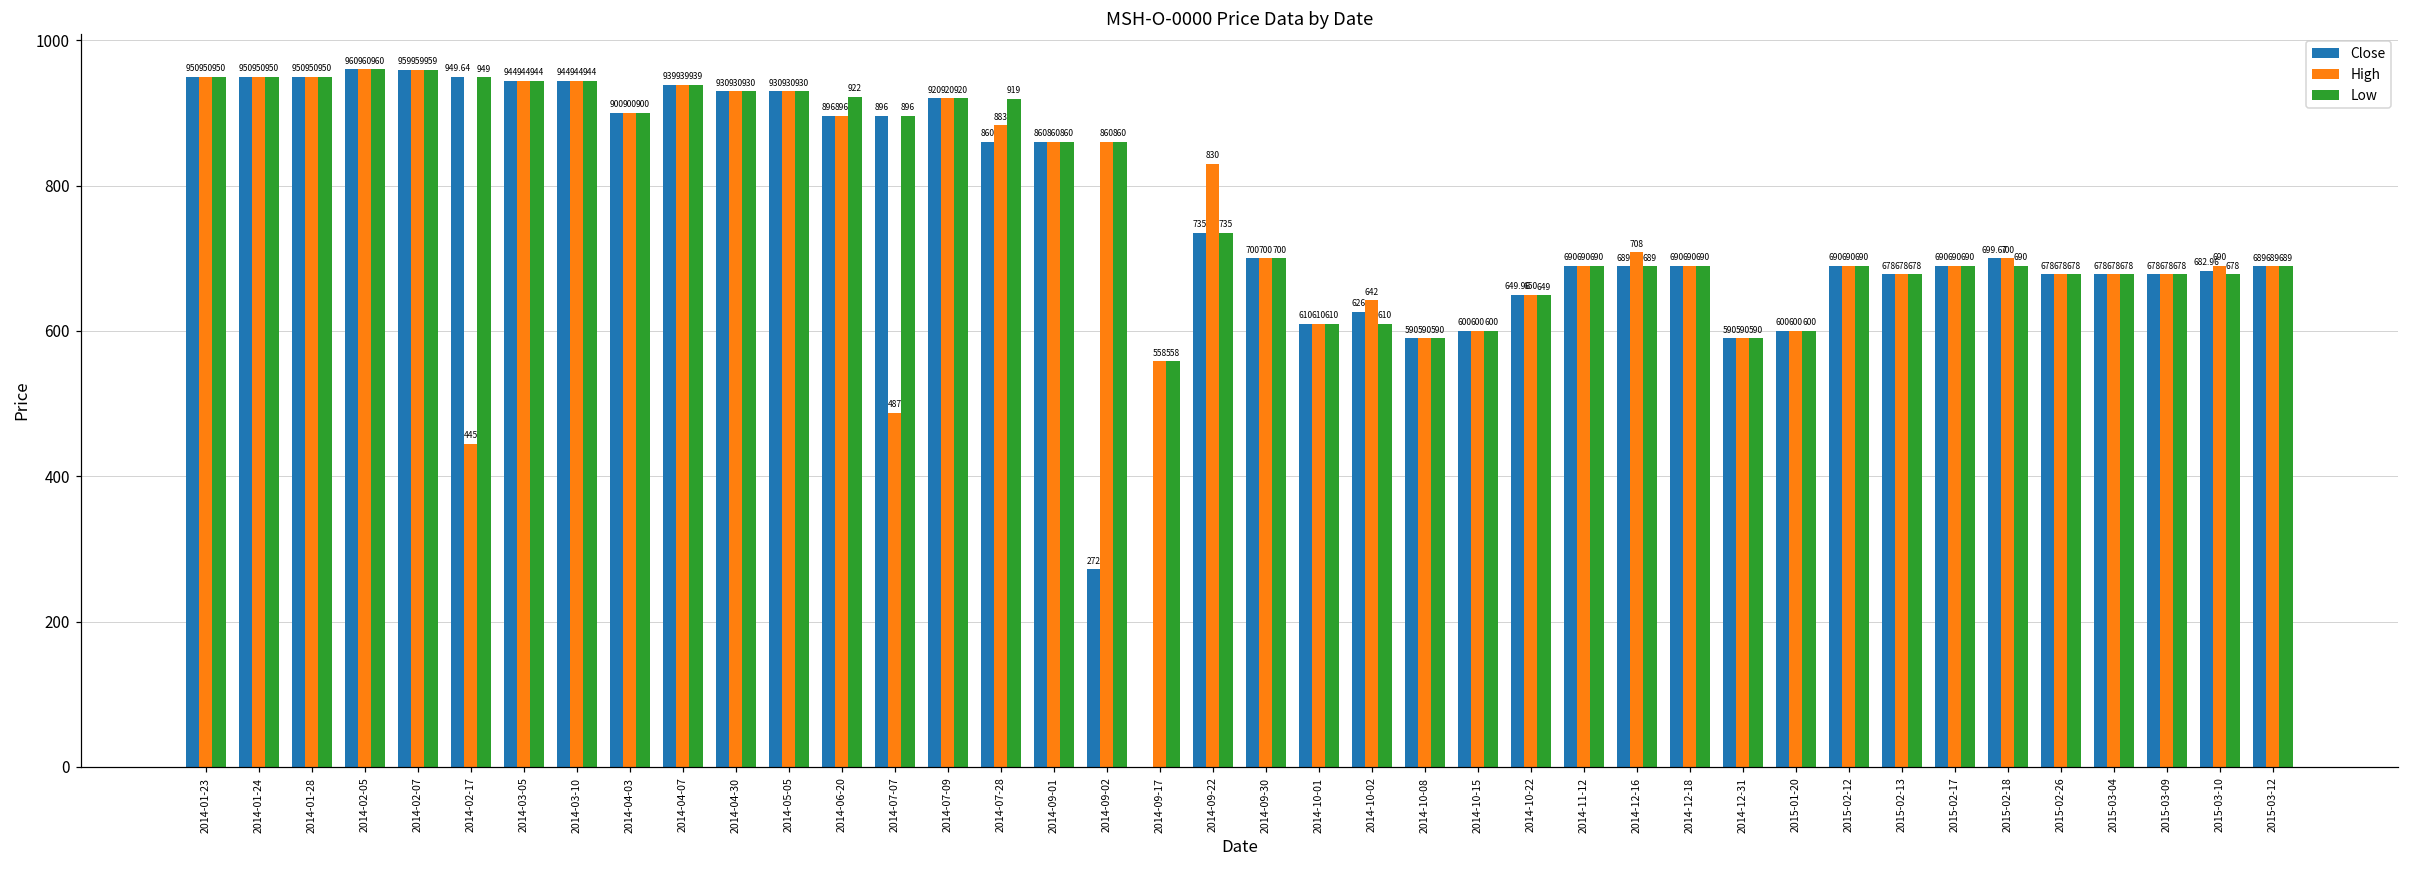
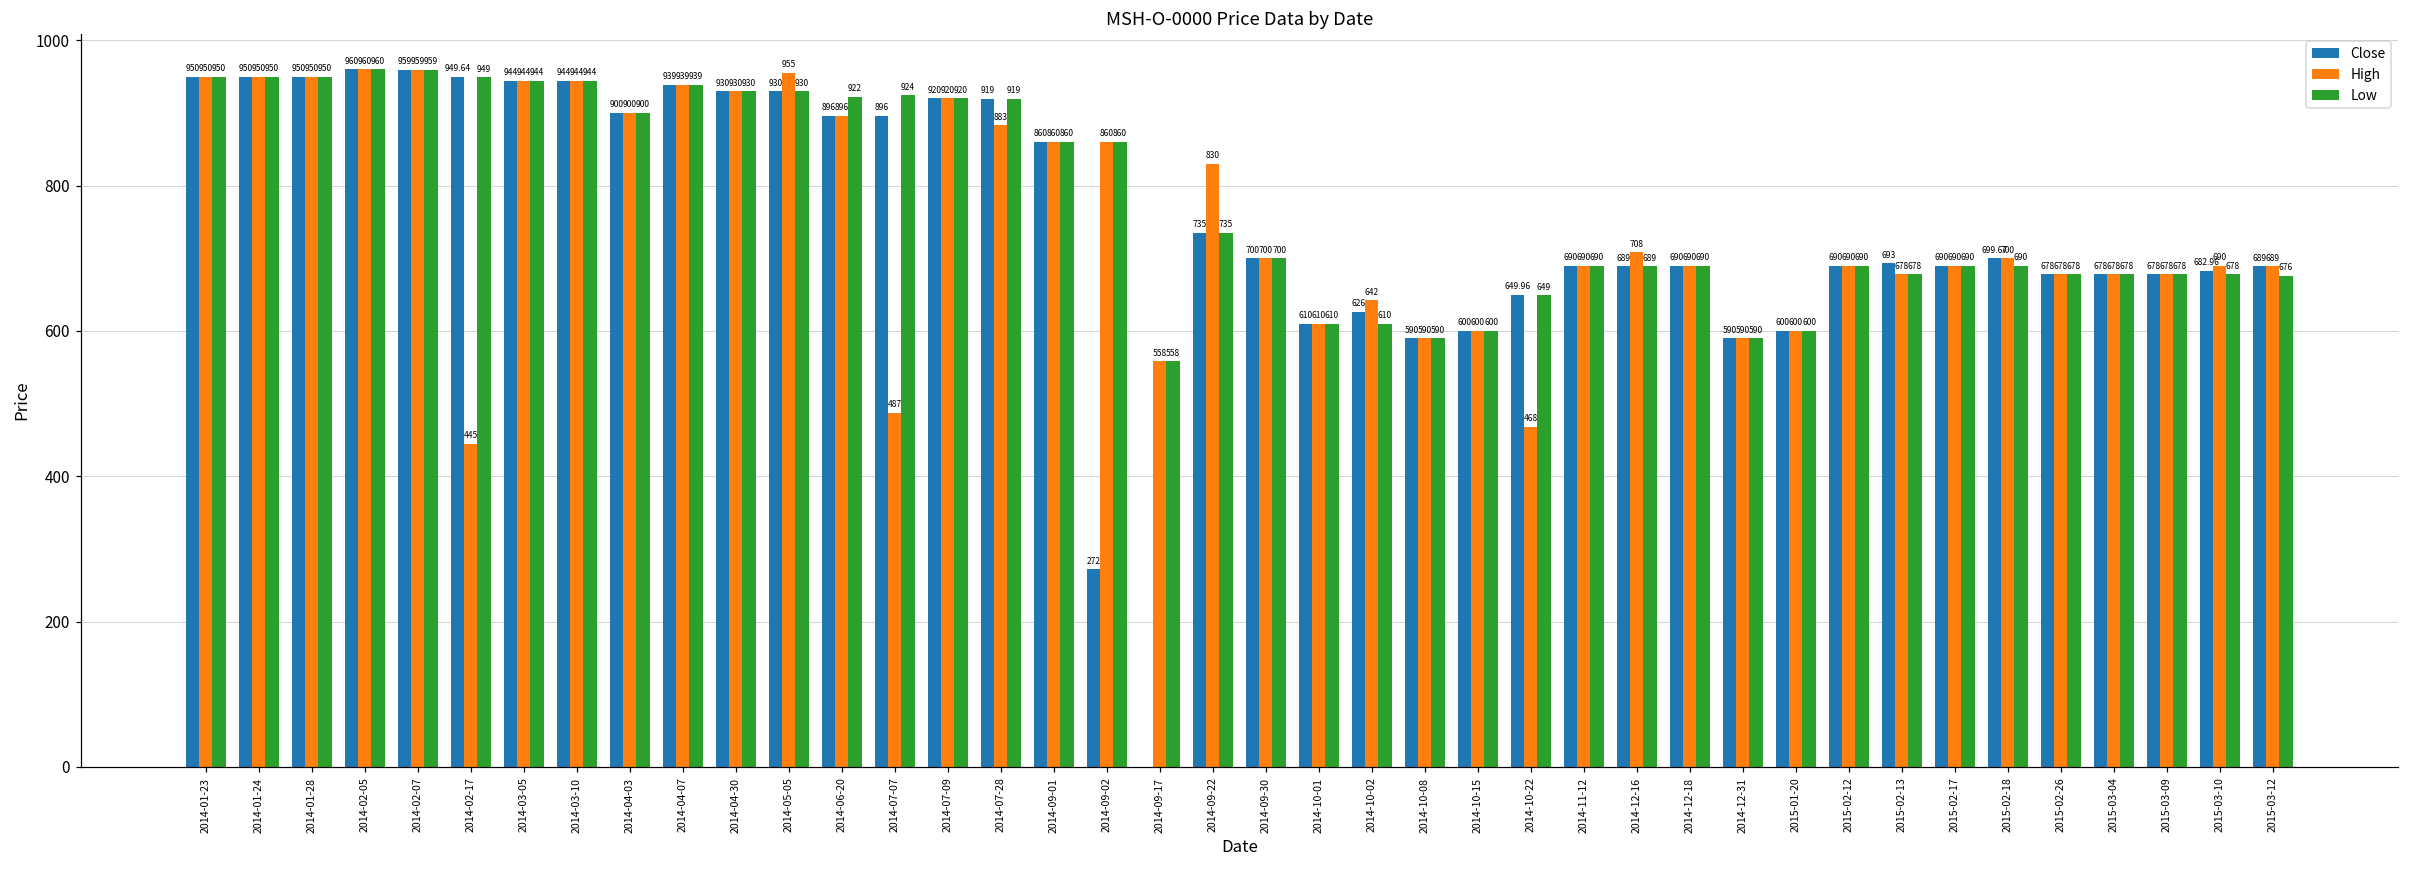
High, 2014-05-05: 930 -> 955
Low, 2014-07-07: 896 -> 924
Close, 2014-07-28: 860 -> 919
High, 2014-10-22: 650 -> 468
Close, 2015-02-13: 678 -> 693
Low, 2015-03-12: 689 -> 676
